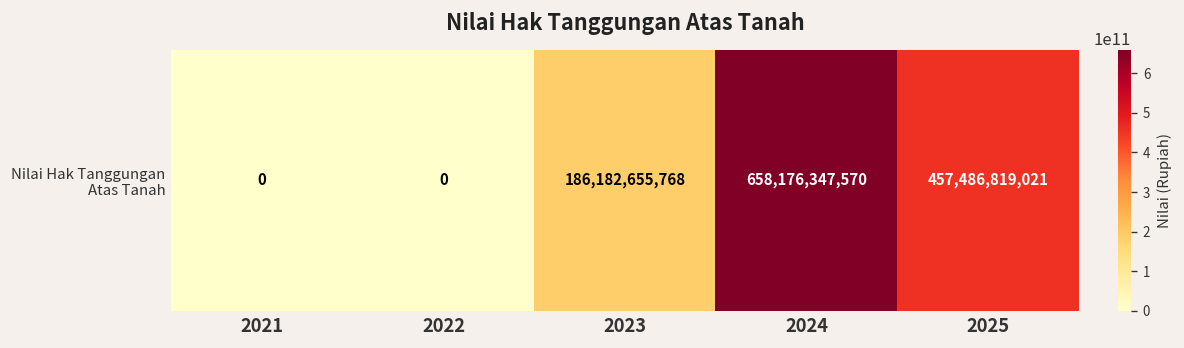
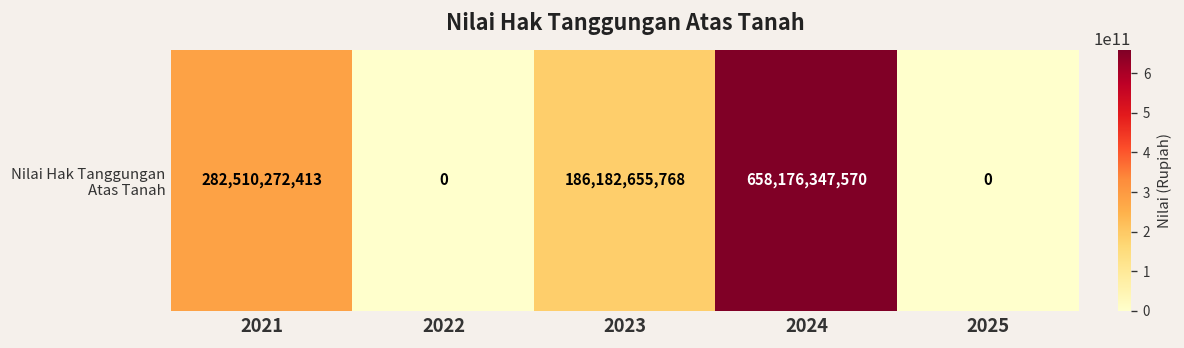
Nilai Hak Tanggungan Atas Tanah, 2021: 0 -> 282,510,272,413
Nilai Hak Tanggungan Atas Tanah, 2025: 457,486,819,021 -> 0
